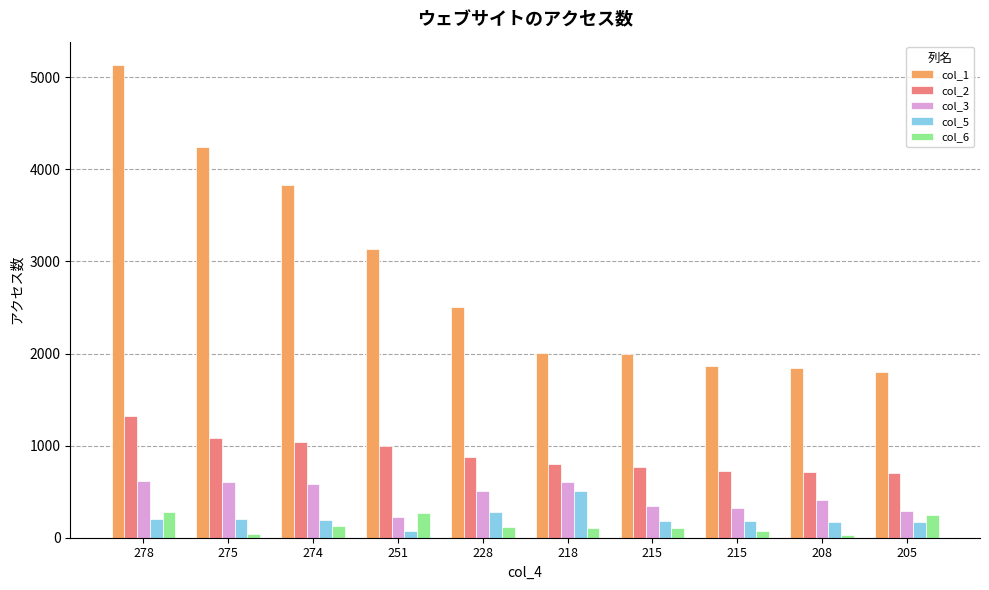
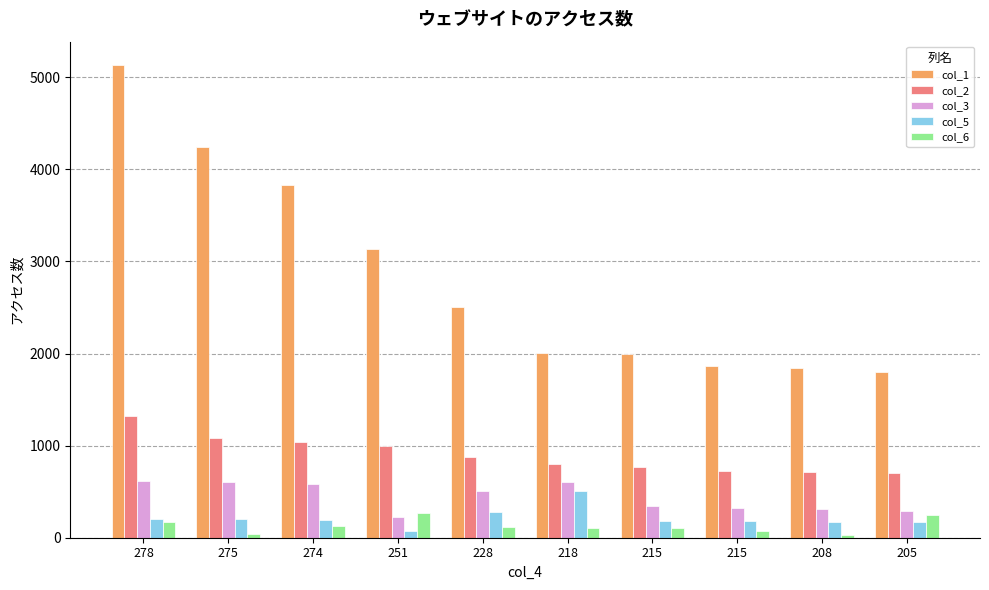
col_6, 278: 300 -> 200
col_3, 208: 400 -> 300
